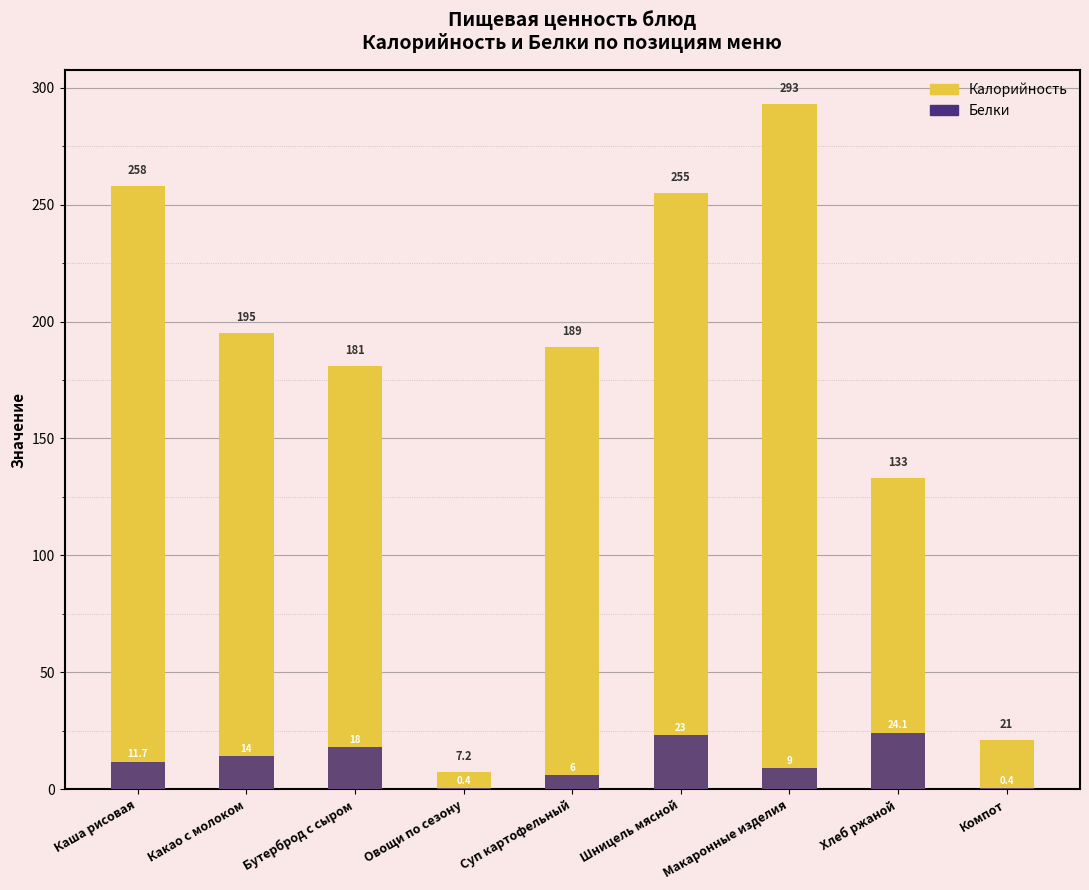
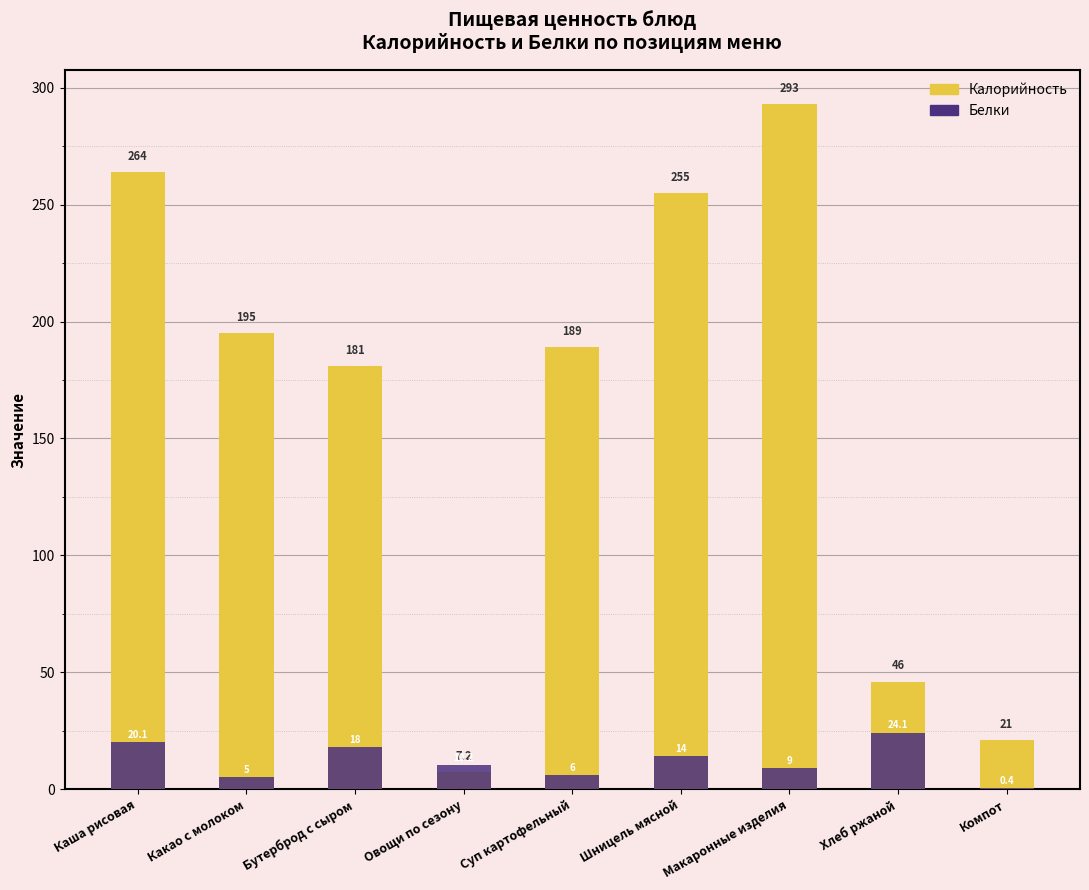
Калорийность, Каша рисовая: 258 -> 264
Белки, Каша рисовая: 11.7 -> 20.1
Белки, Какао с молоком: 14 -> 5
Белки, Овощи по сезону: 0 -> 10
Белки, Шницель мясной: 23 -> 14
Калорийность, Хлеб ржаной: 133 -> 46
